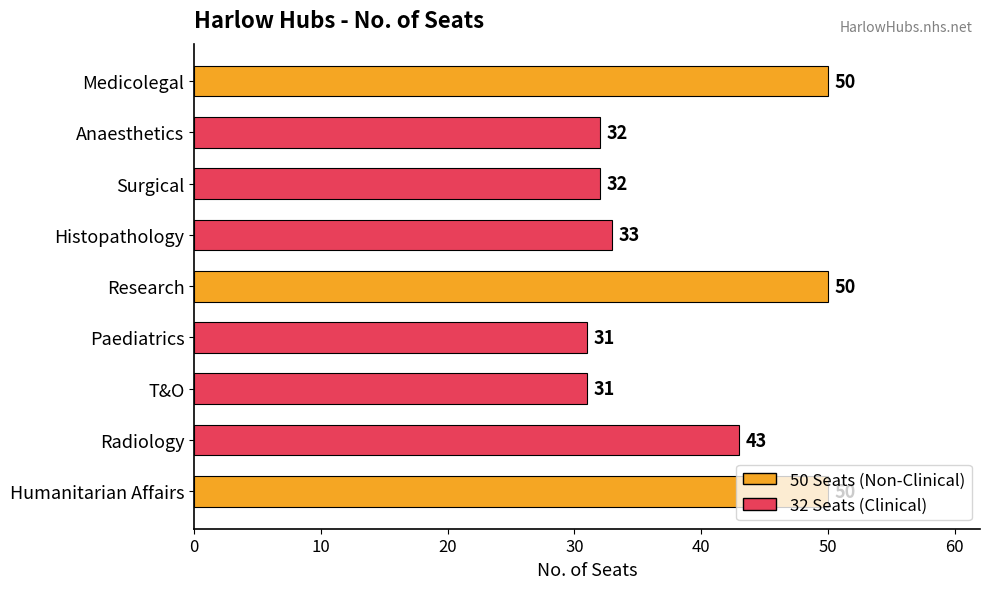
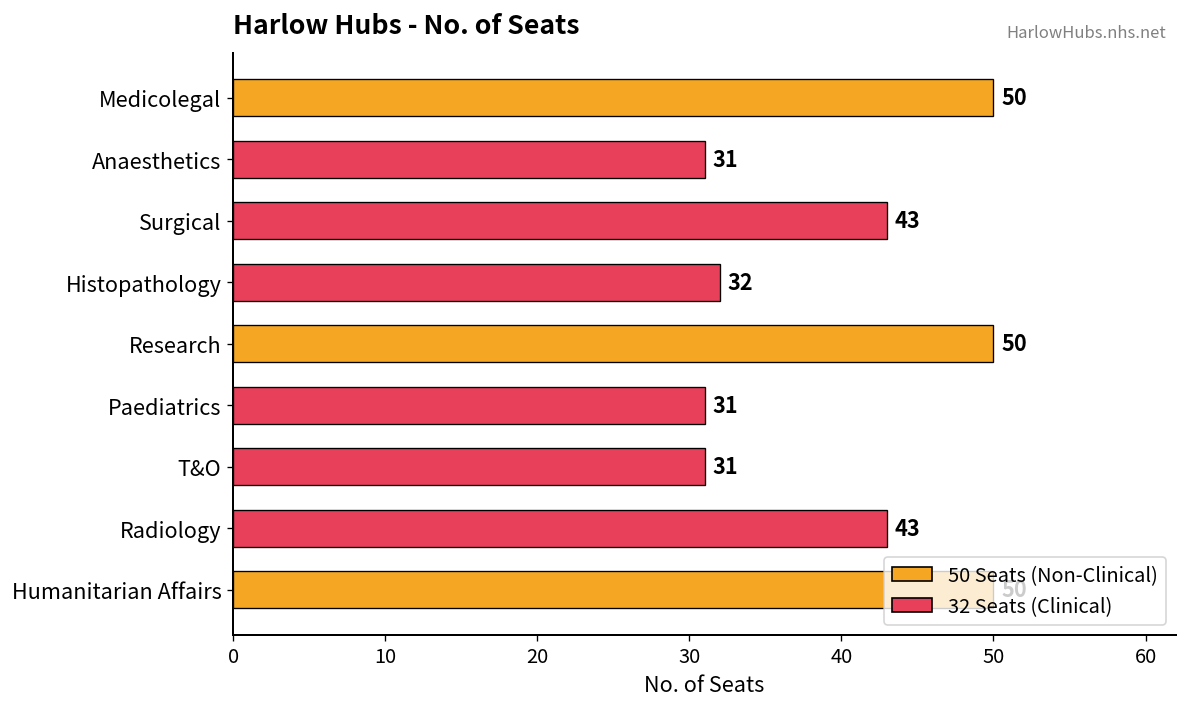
Anaesthetics: 32 -> 31
Surgical: 32 -> 43
Histopathology: 33 -> 32
